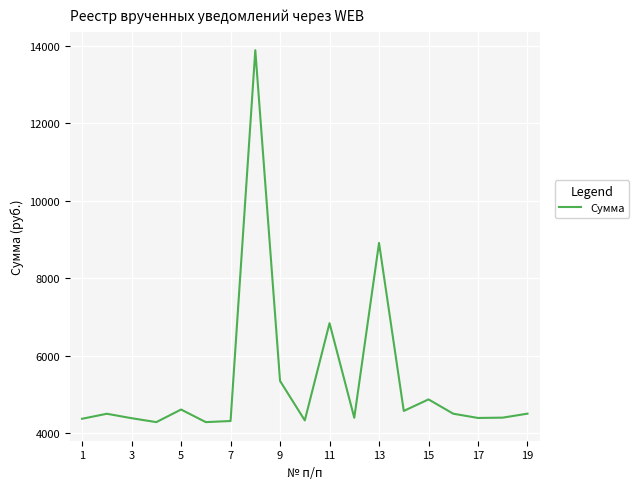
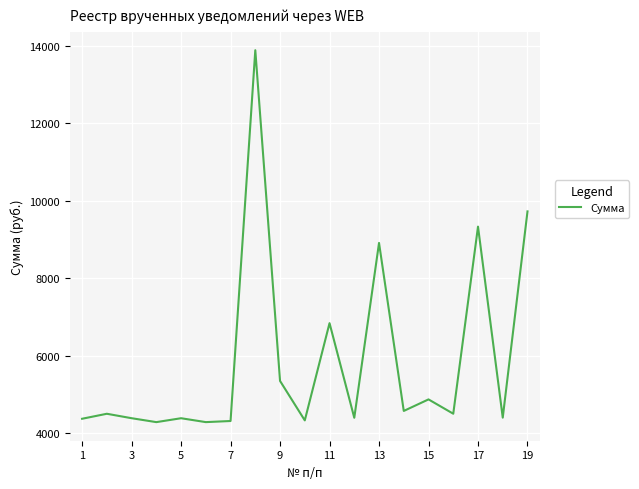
5: 4600 -> 4400
17: 4400 -> 9300
19: 4500 -> 9700
